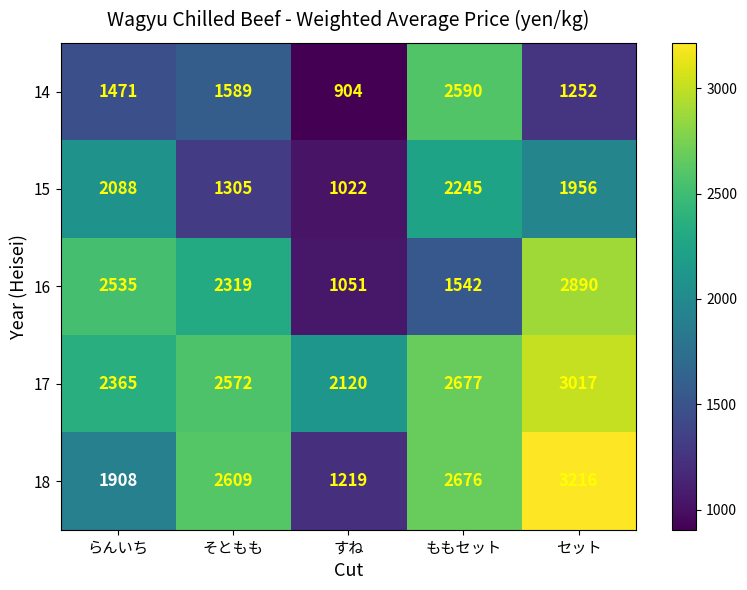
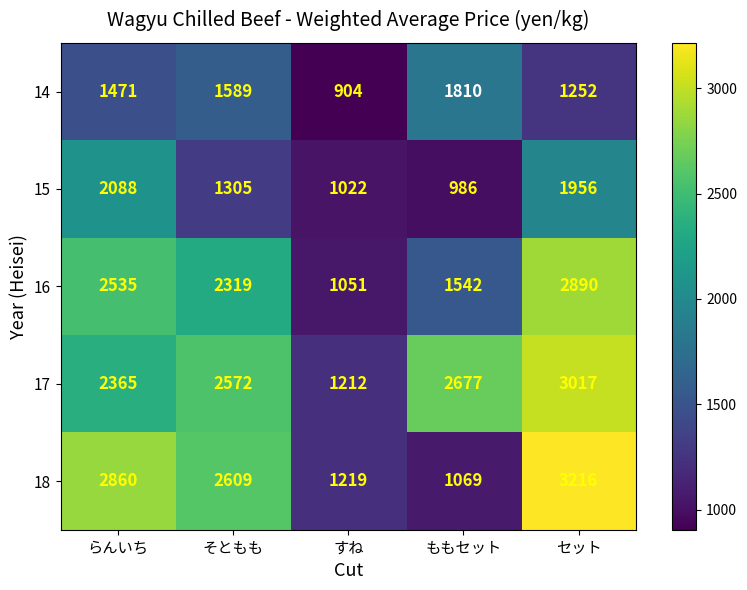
14, ももセット: 2590 -> 1810
15, ももセット: 2245 -> 986
17, すね: 2120 -> 1212
18, らんいち: 1908 -> 2860
18, ももセット: 2676 -> 1069
